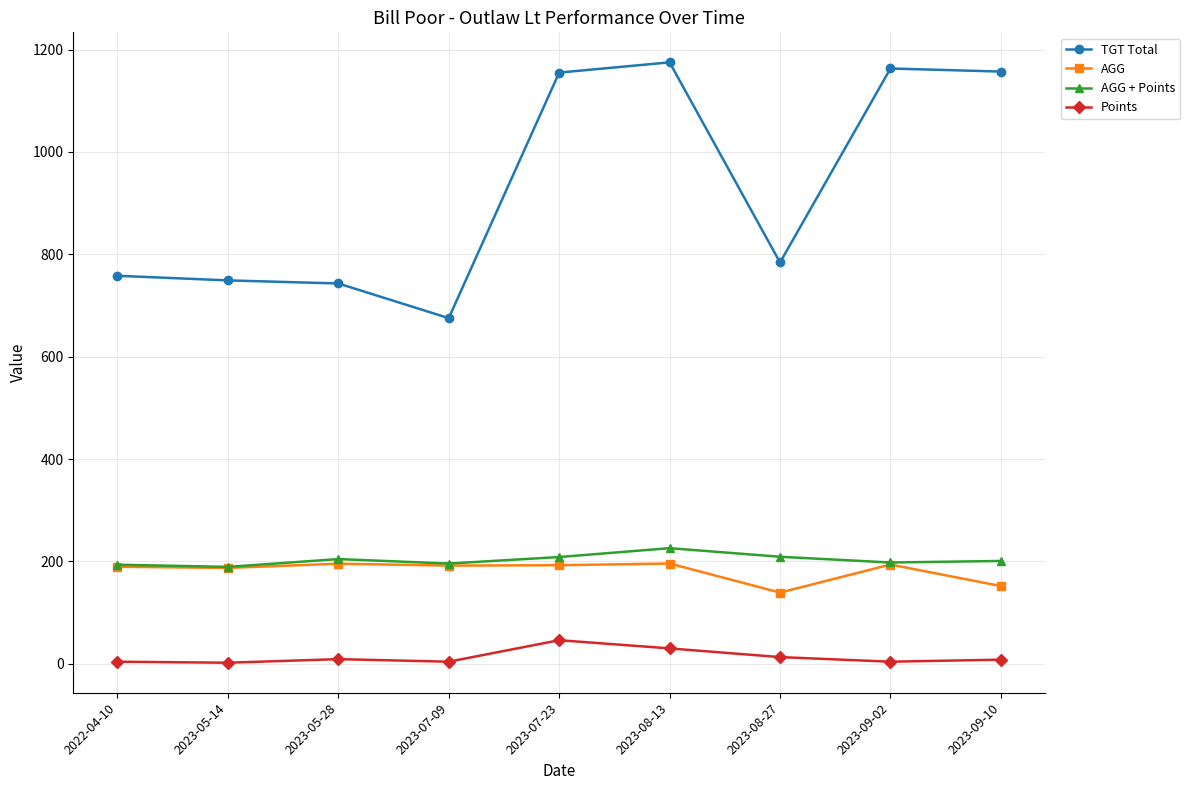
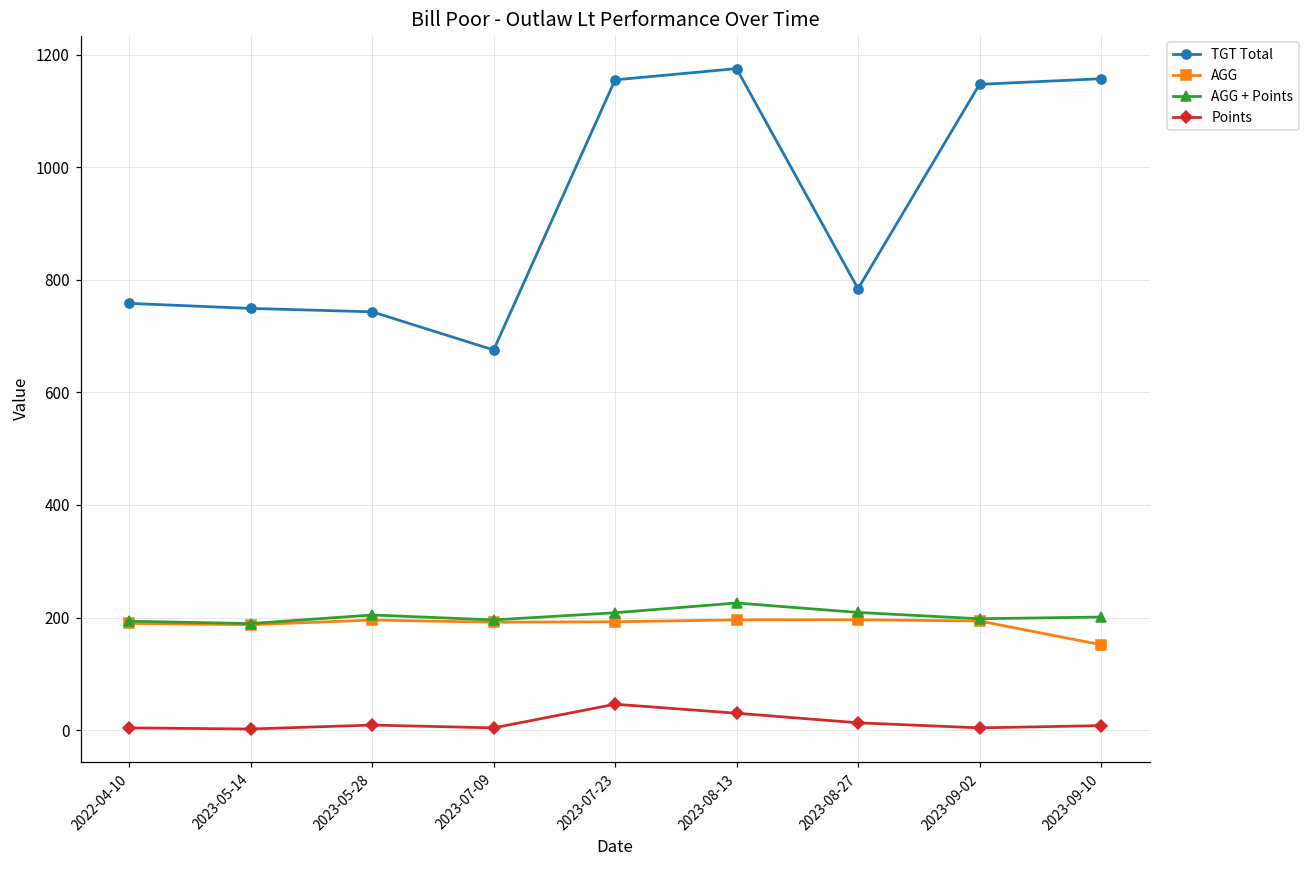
AGG, 2023-08-27: 140 -> 200
TGT Total, 2023-09-02: 1160 -> 1150
